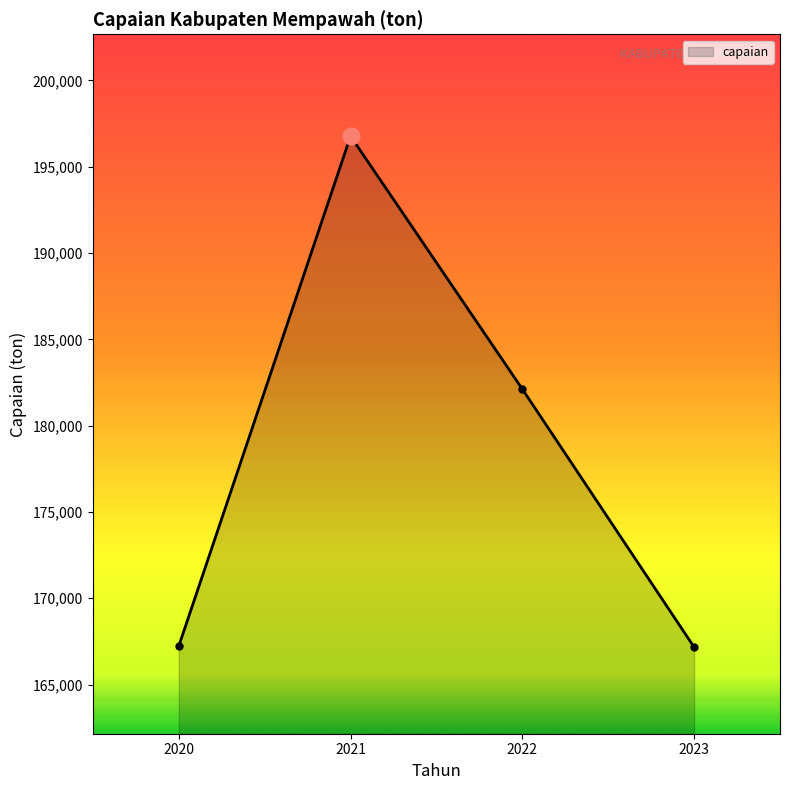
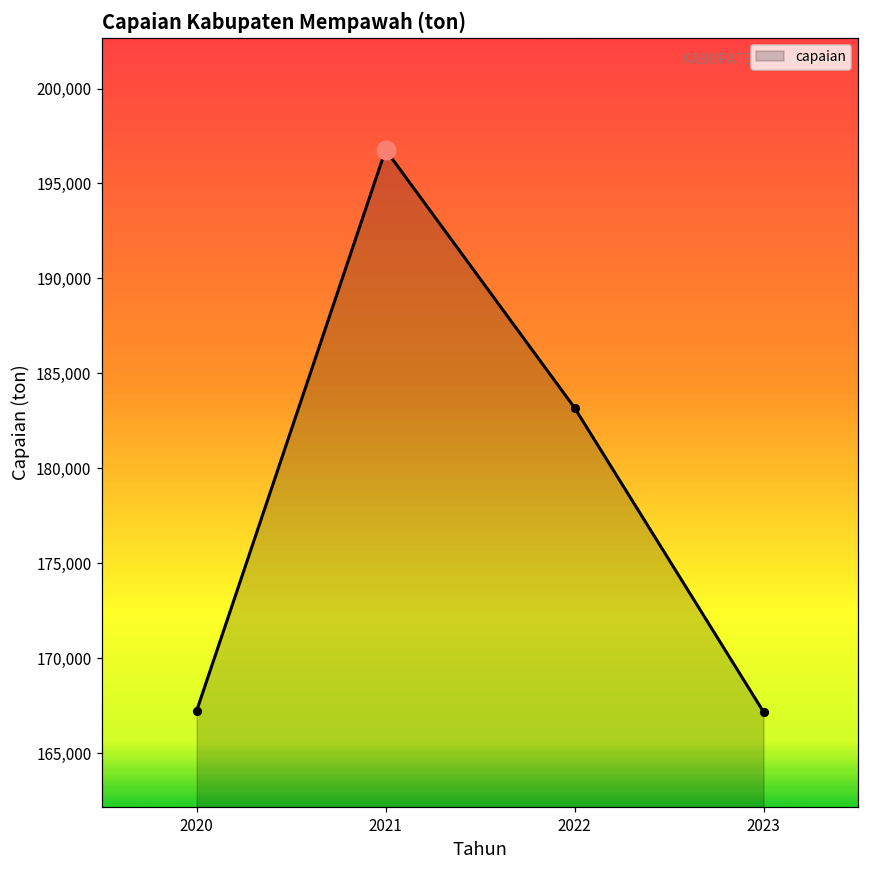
capaian, 2022: 182,100 -> 183,200
